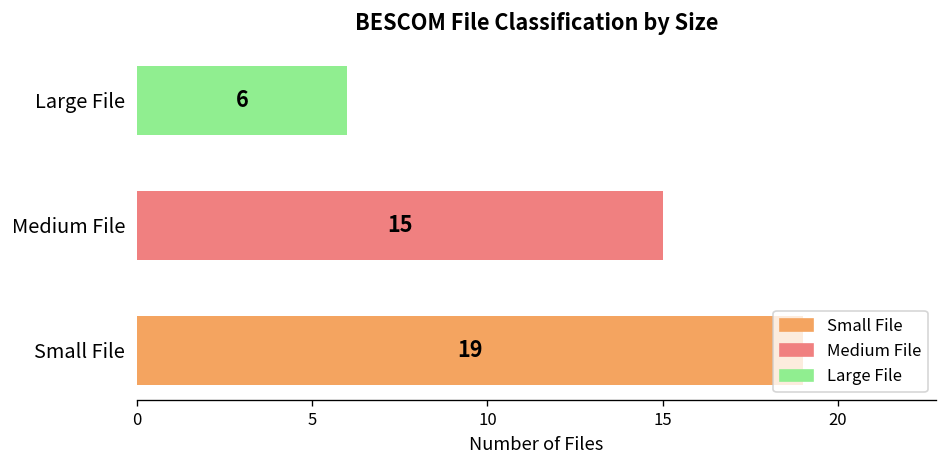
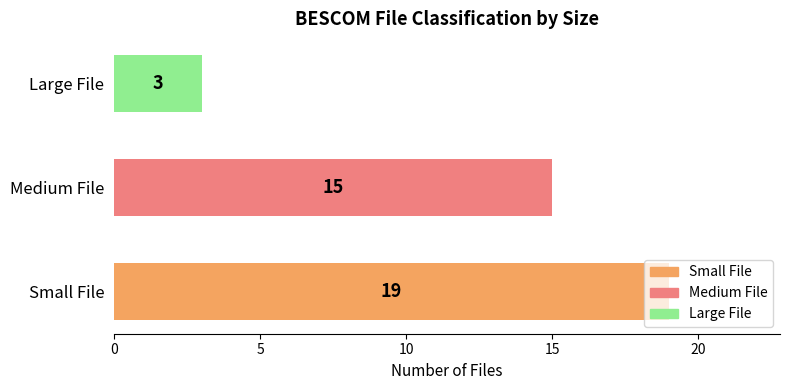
Large File, Large File: 6 -> 3
